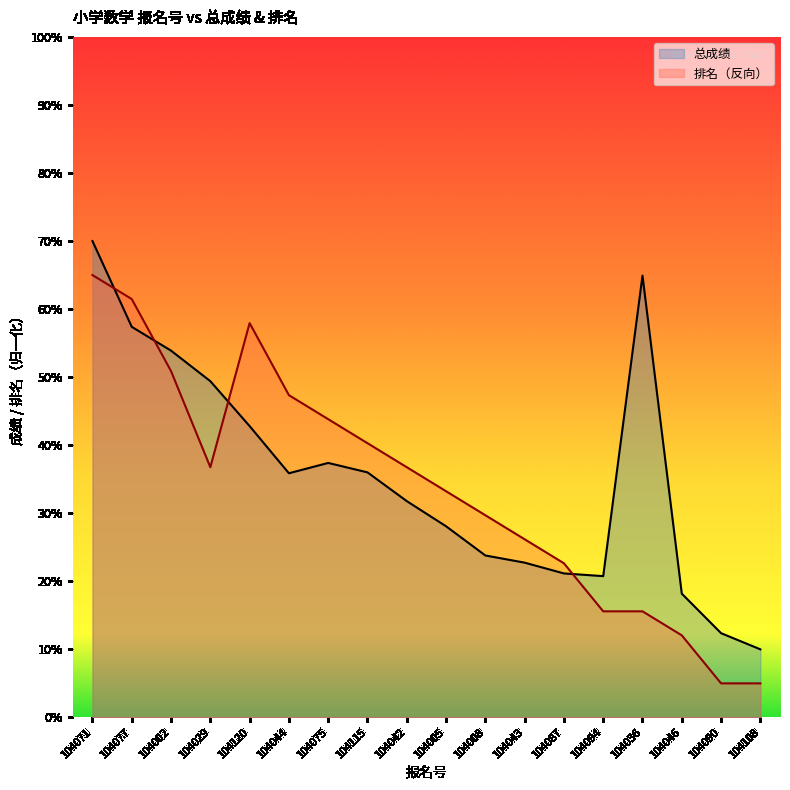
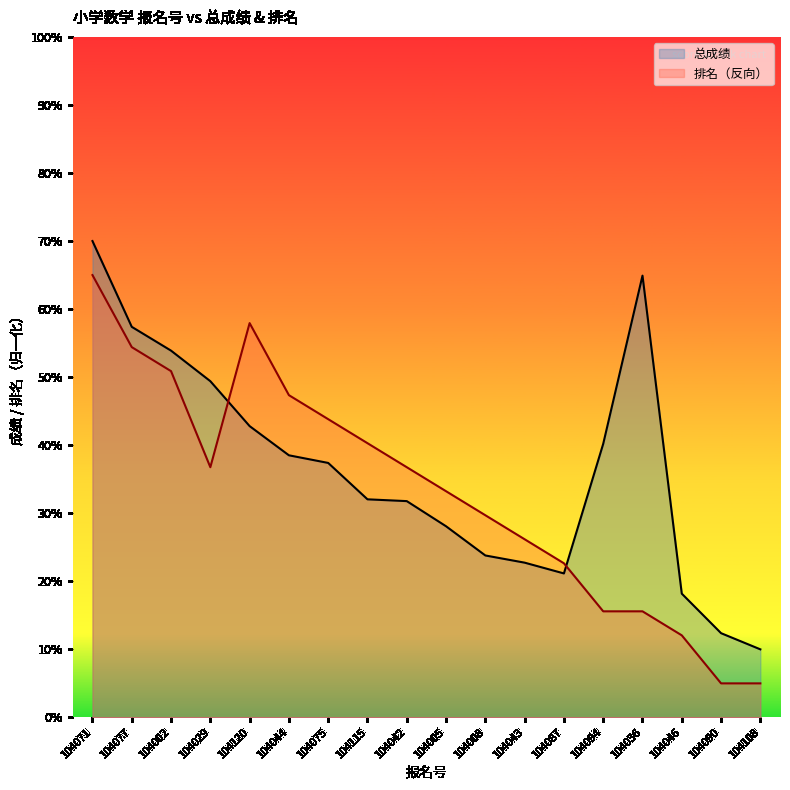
排名（反向）, 104077: 61% -> 54%
总成绩, 104044: 36% -> 39%
总成绩, 104115: 36% -> 32%
总成绩, 104094: 21% -> 40%
